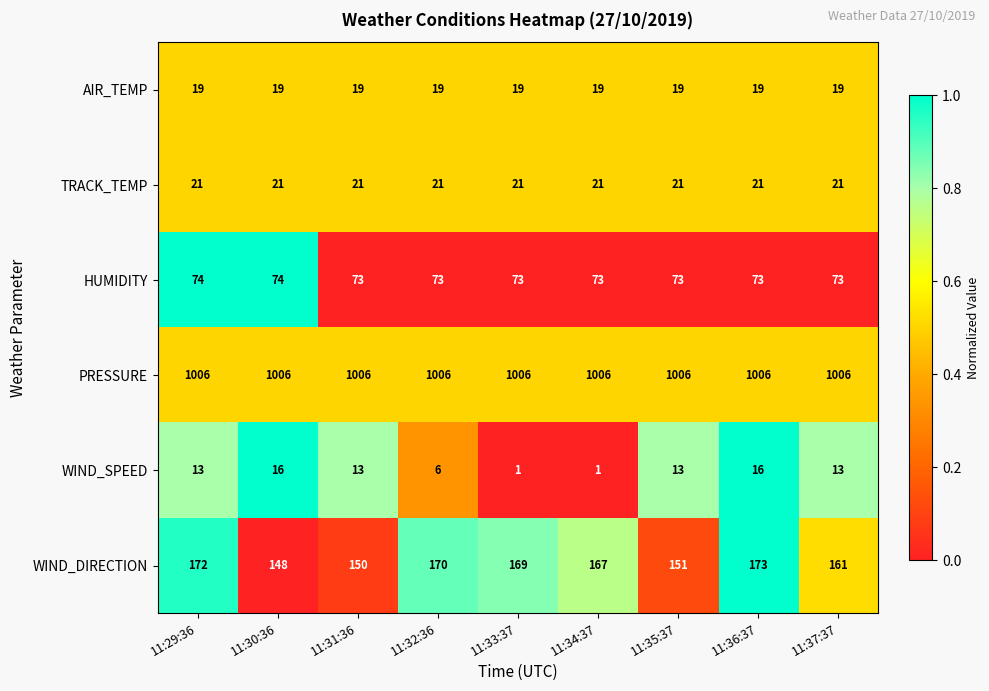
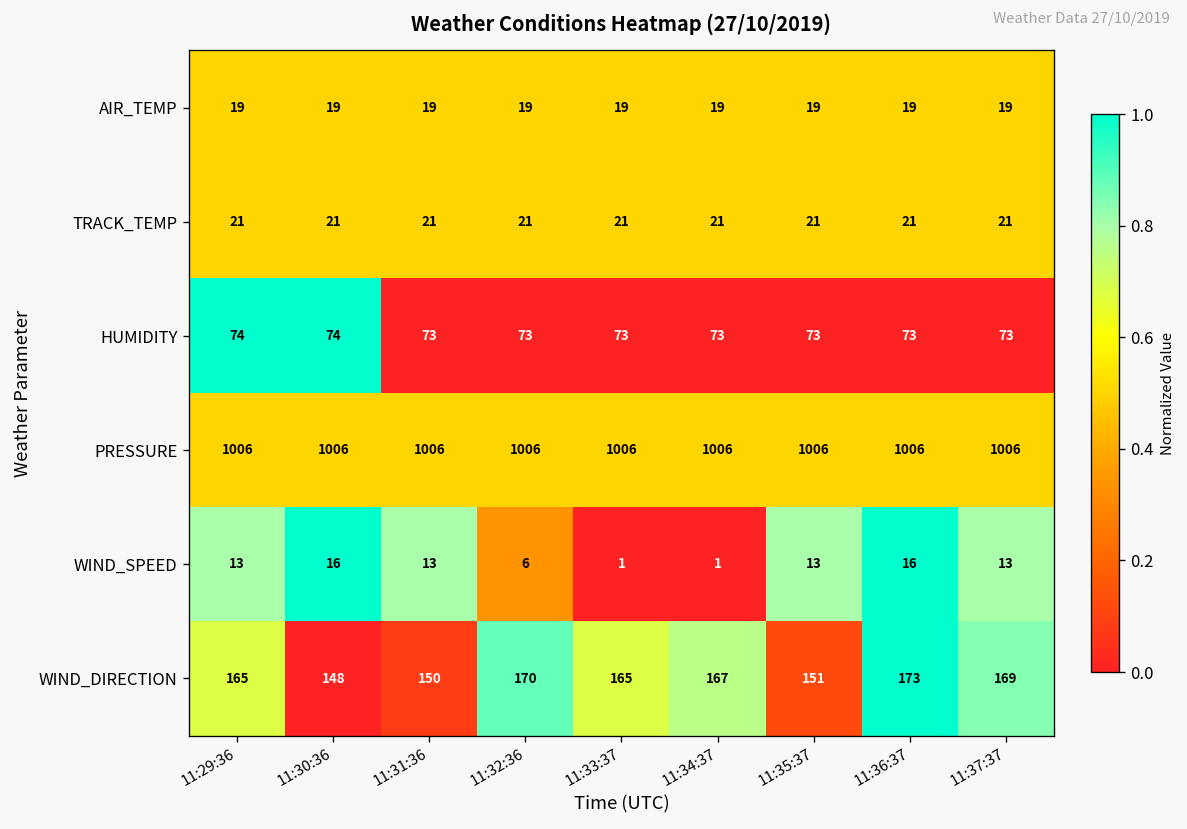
WIND_DIRECTION, 11:29:36: 172 -> 165
WIND_DIRECTION, 11:33:37: 169 -> 165
WIND_DIRECTION, 11:37:37: 161 -> 169
